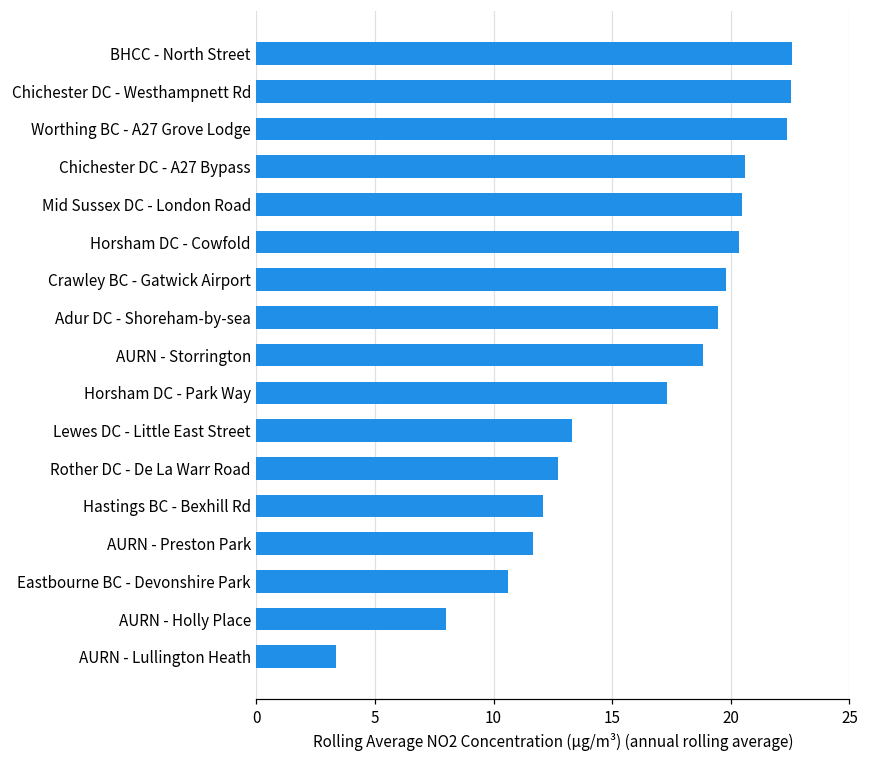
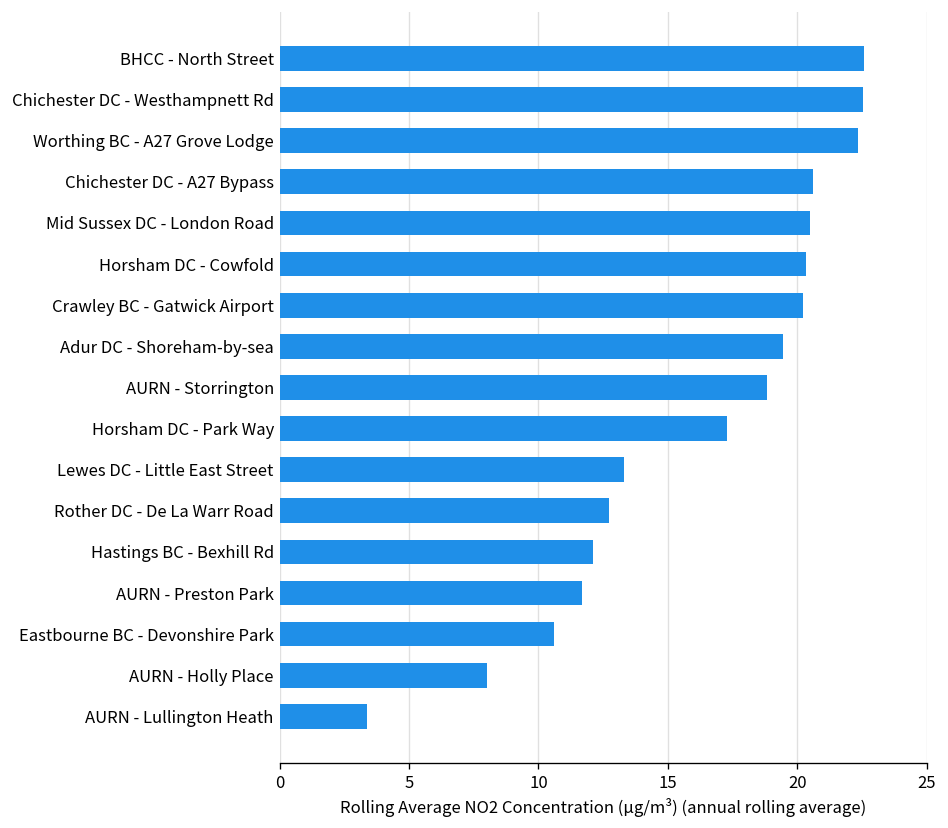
Crawley BC - Gatwick Airport: 19.8 -> 20.2
